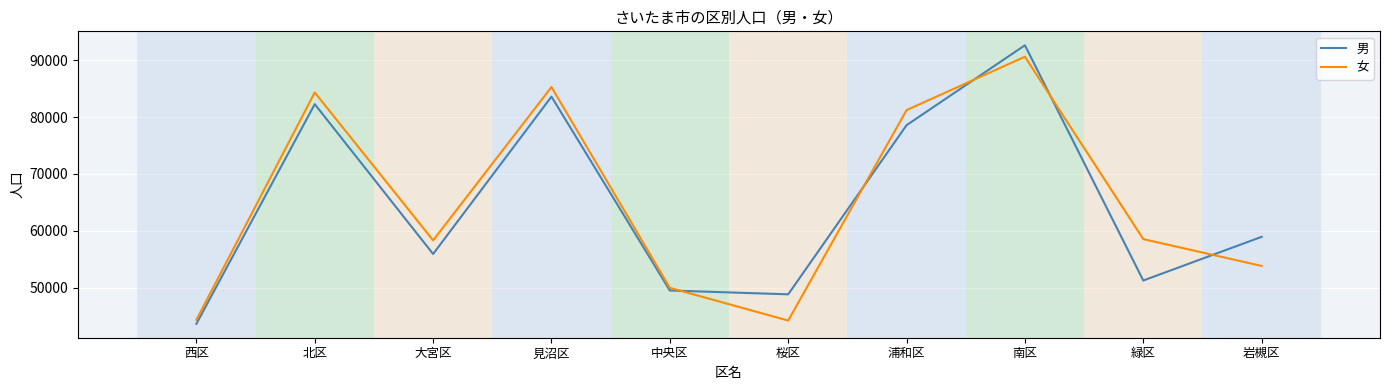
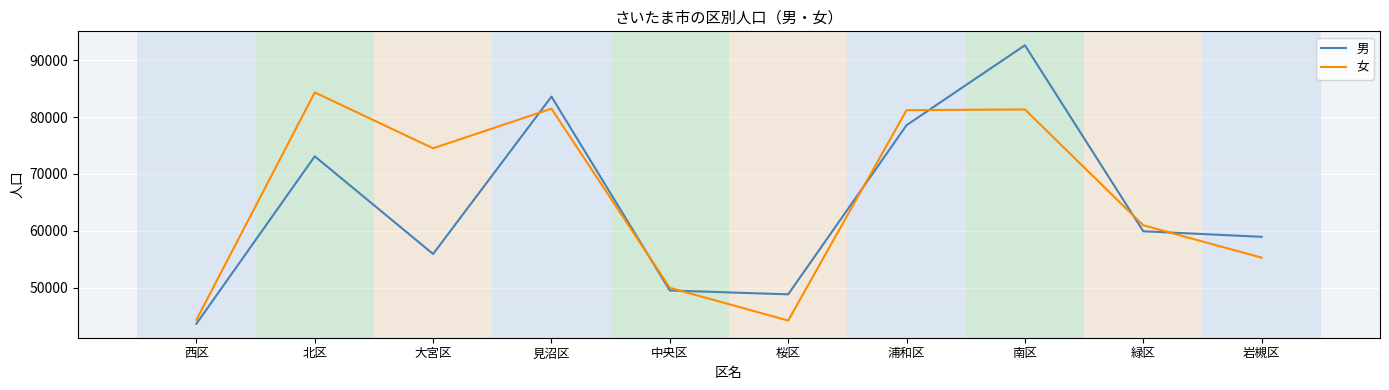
男, 北区: 82000 -> 73000
女, 大宮区: 58000 -> 75000
女, 見沼区: 85000 -> 81000
女, 南区: 91000 -> 81000
男, 緑区: 51000 -> 60000
女, 緑区: 59000 -> 61000
女, 岩槻区: 54000 -> 55000
